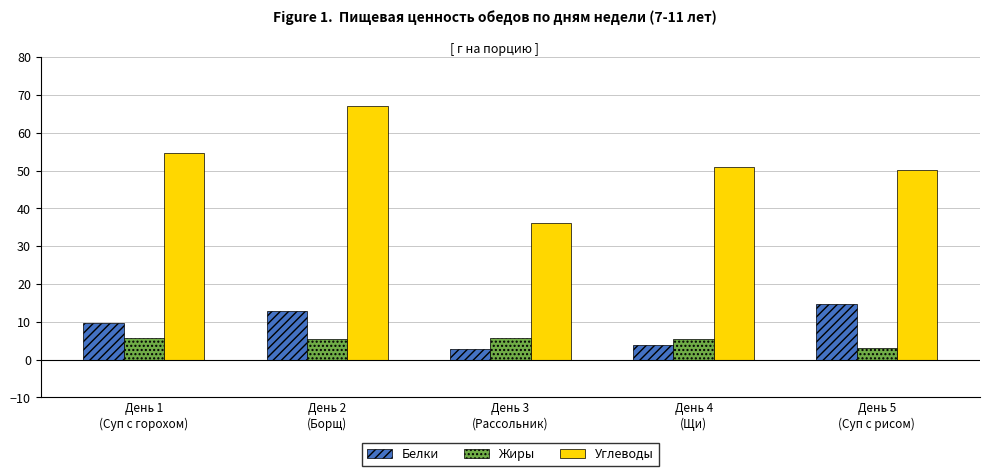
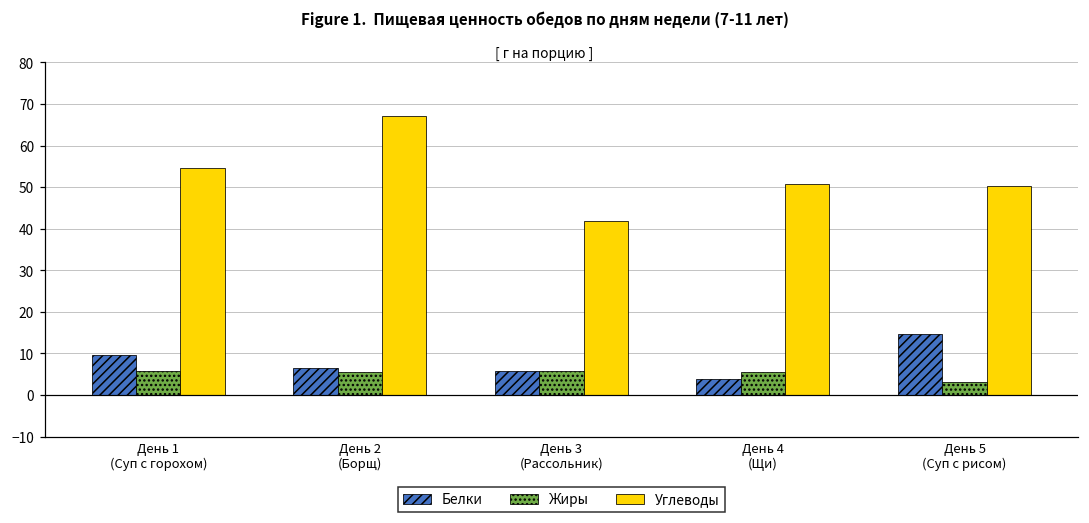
Белки, День 2 (Борщ): 13 -> 6
Белки, День 3 (Рассольник): 3 -> 6
Углеводы, День 3 (Рассольник): 36 -> 42
